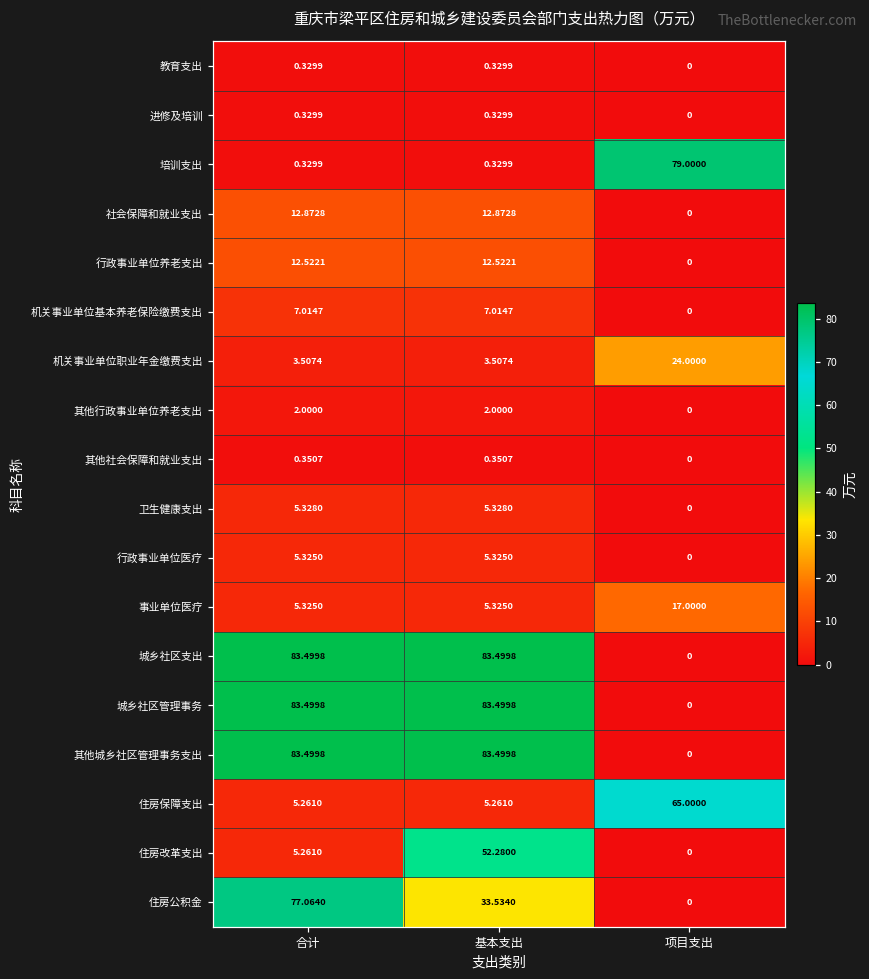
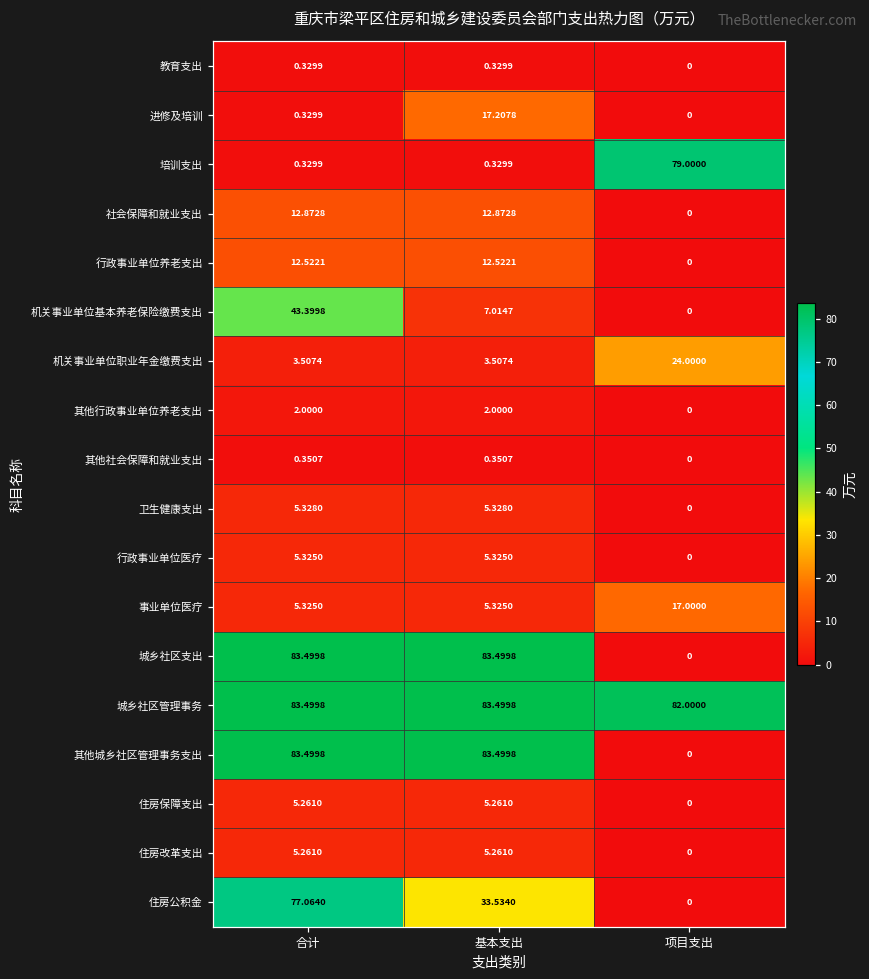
进修及培训, 基本支出: 0.3299 -> 17.2078
机关事业单位基本养老保险缴费支出, 合计: 7.0147 -> 43.3998
城乡社区管理事务, 项目支出: 0 -> 82.0000
住房保障支出, 项目支出: 65.0000 -> 0
住房改革支出, 基本支出: 52.2800 -> 5.2610
